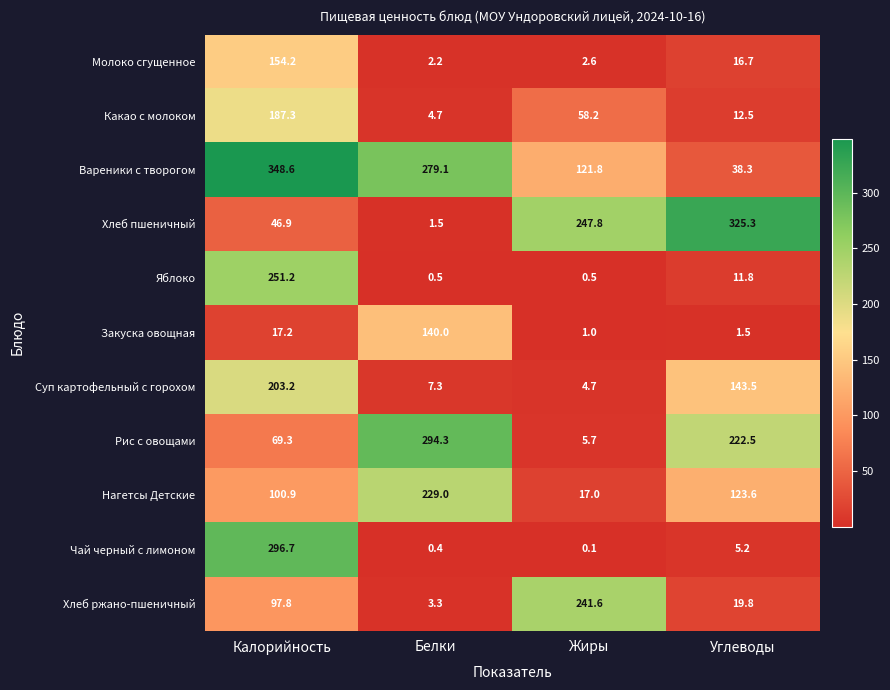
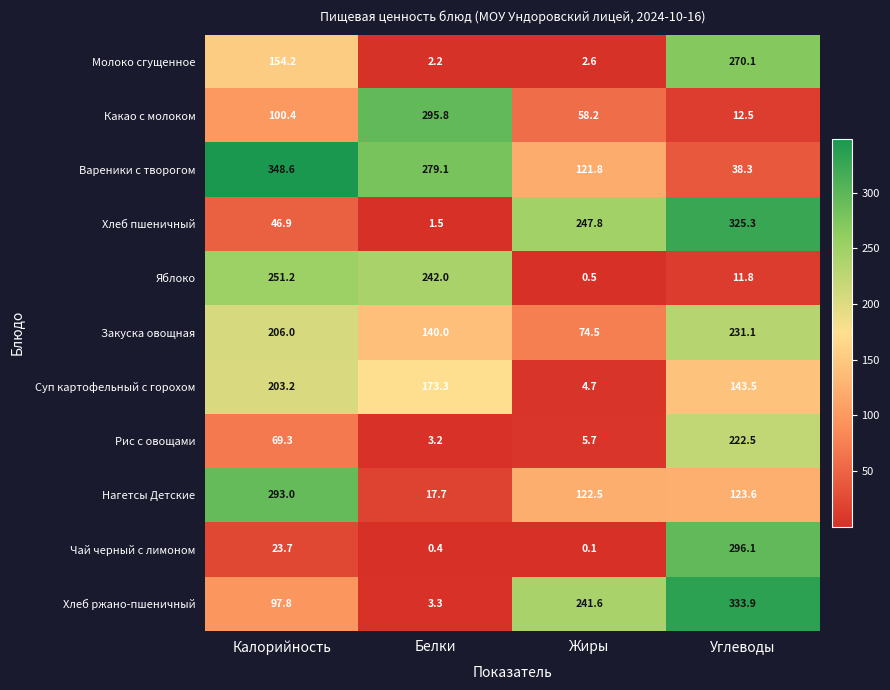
Молоко сгущенное, Углеводы: 16.7 -> 270.1
Какао с молоком, Калорийность: 187.3 -> 100.4
Какао с молоком, Белки: 4.7 -> 295.8
Яблоко, Белки: 0.5 -> 242.0
Закуска овощная, Калорийность: 17.2 -> 206.0
Закуска овощная, Жиры: 1.0 -> 74.5
Закуска овощная, Углеводы: 1.5 -> 231.1
Суп картофельный с горохом, Белки: 7.3 -> 173.3
Рис с овощами, Белки: 294.3 -> 3.2
Нагетсы Детские, Калорийность: 100.9 -> 293.0
Нагетсы Детские, Белки: 229.0 -> 17.7
Нагетсы Детские, Жиры: 17.0 -> 122.5
Чай черный с лимоном, Калорийность: 296.7 -> 23.7
Чай черный с лимоном, Углеводы: 5.2 -> 296.1
Хлеб ржано-пшеничный, Углеводы: 19.8 -> 333.9
